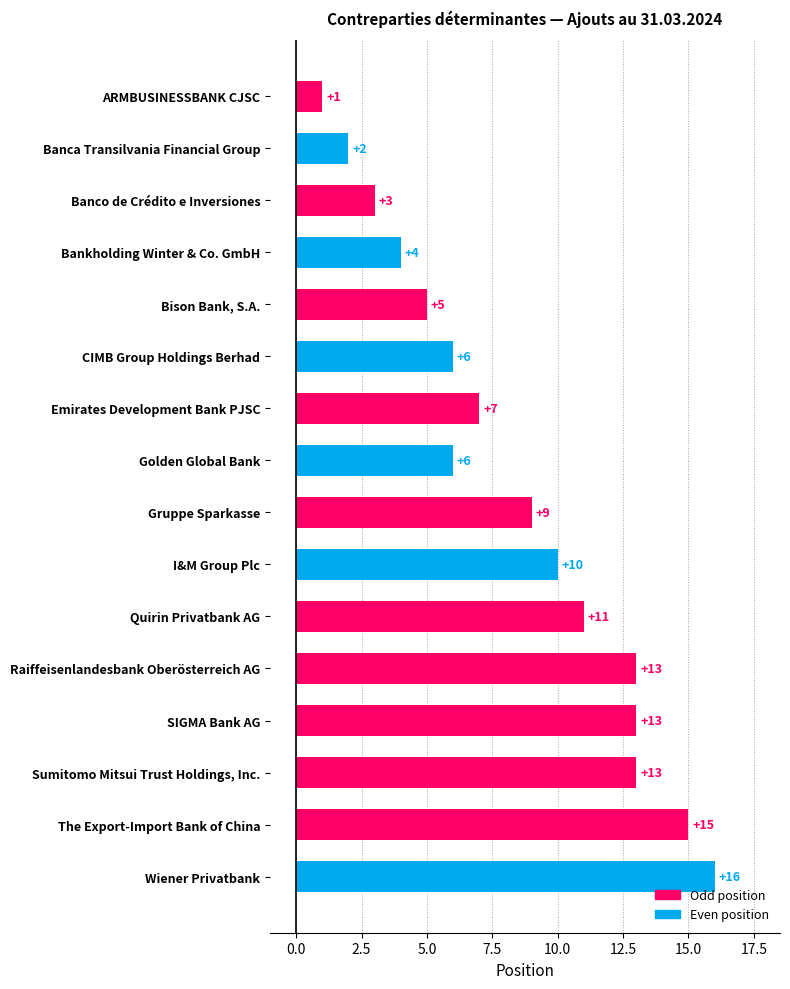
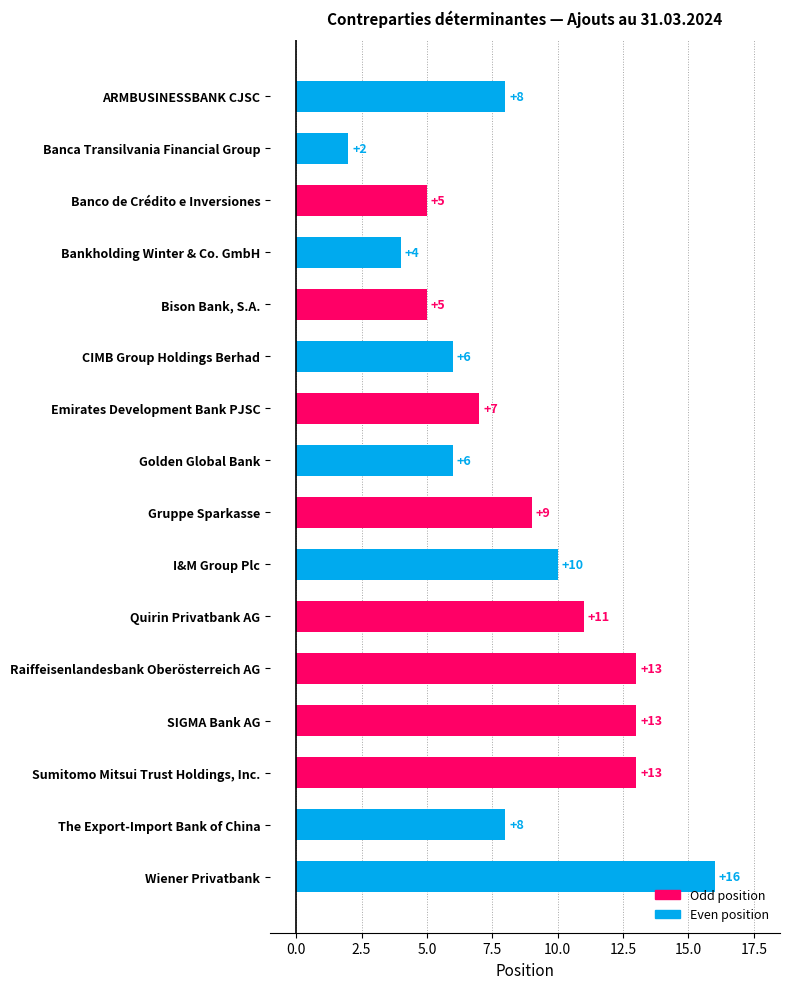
ARMBUSINESSBANK CJSC: +1 -> +8
Banco de Crédito e Inversiones: +3 -> +5
The Export-Import Bank of China: +15 -> +8
